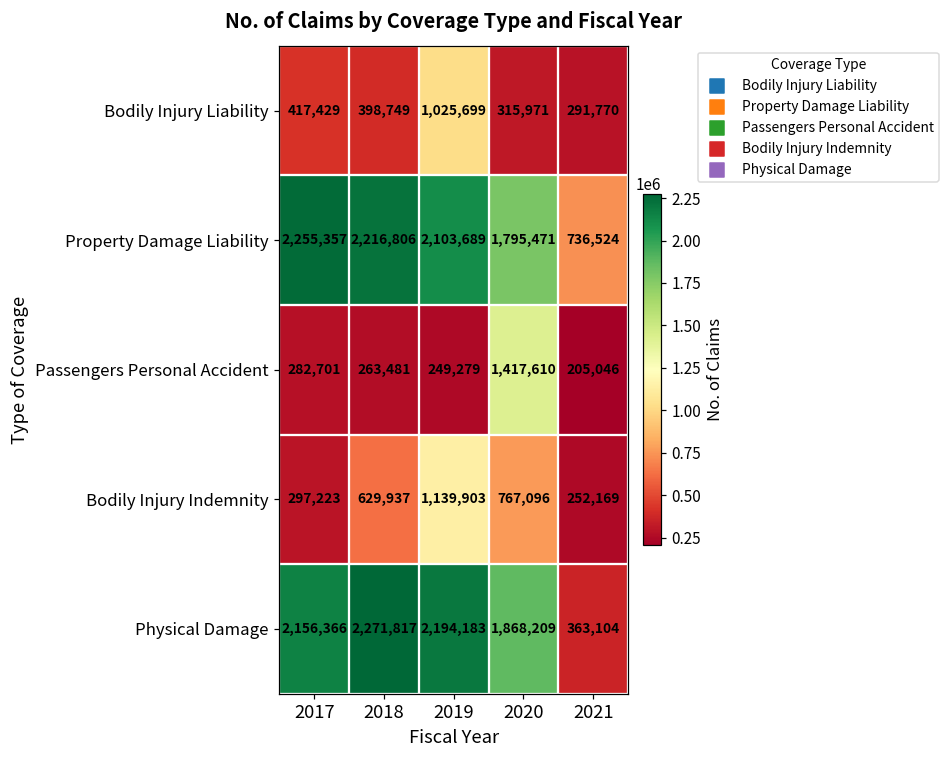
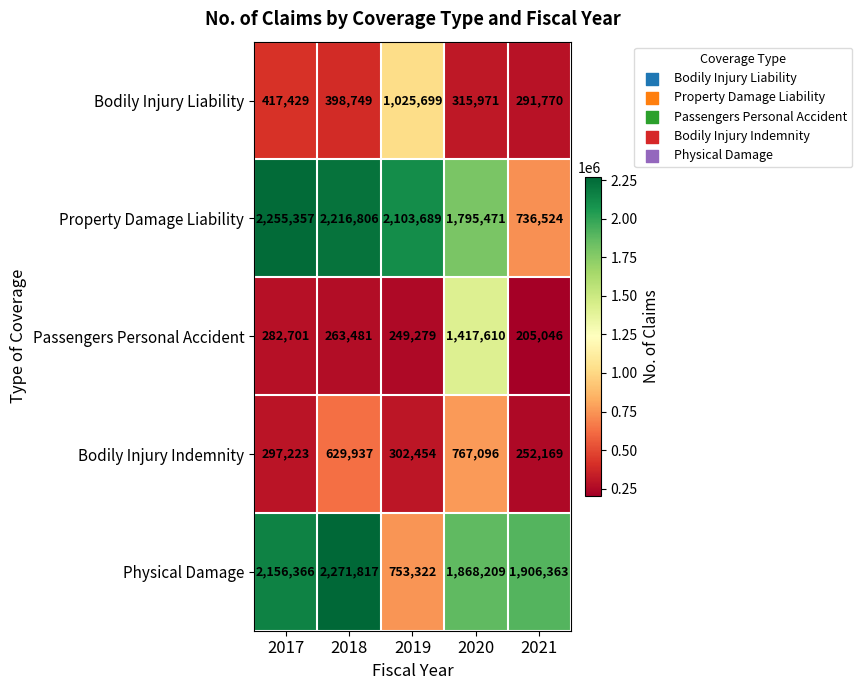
Bodily Injury Indemnity, 2019: 1,139,903 -> 302,454
Physical Damage, 2019: 2,194,183 -> 753,322
Physical Damage, 2021: 363,104 -> 1,906,363
